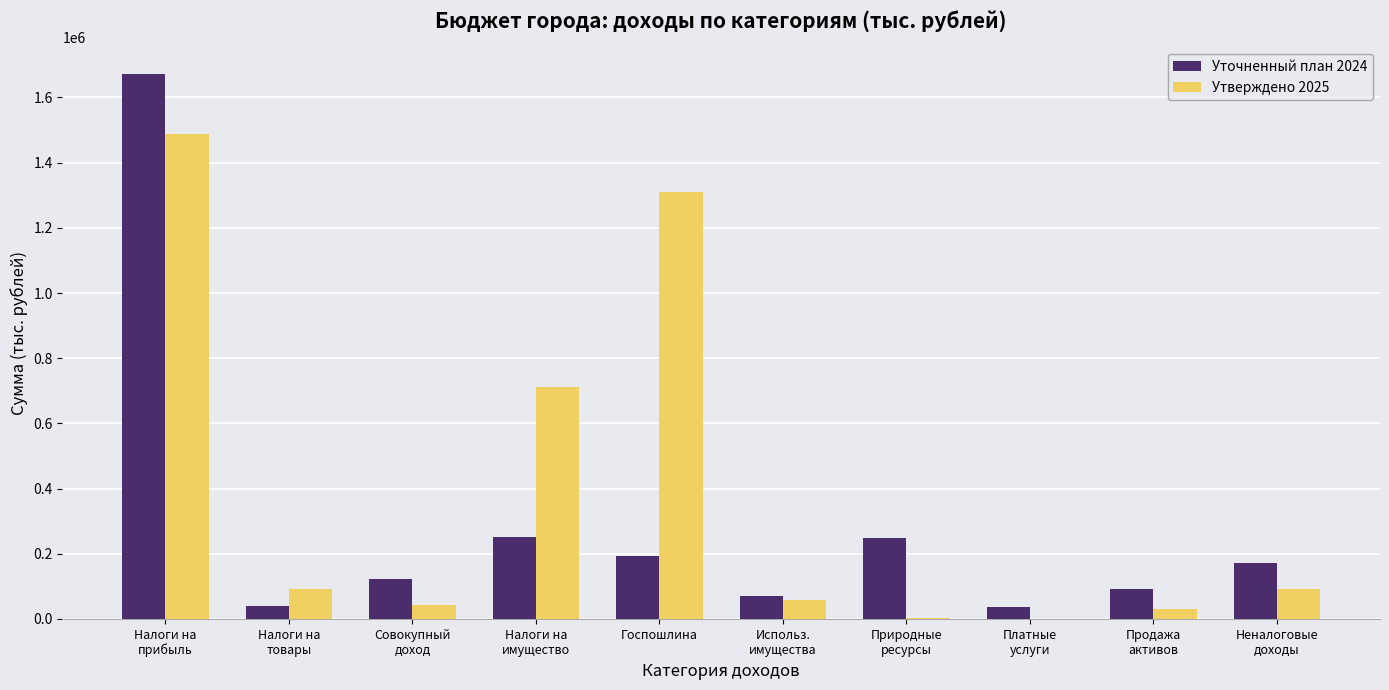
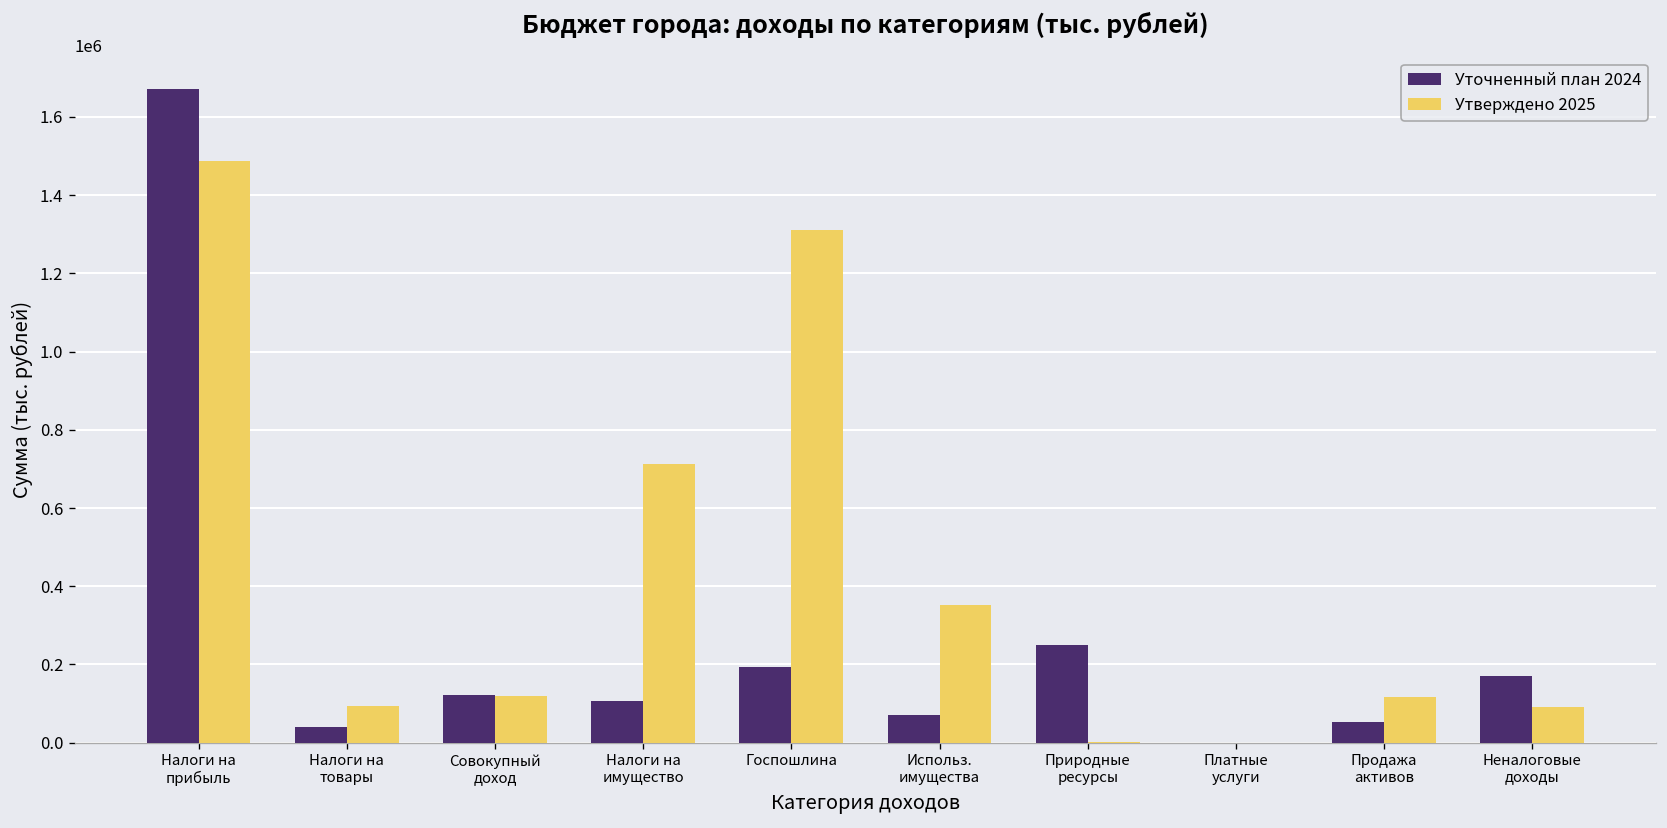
Утверждено 2025, Совокупный доход: 40000 -> 120000
Уточненный план 2024, Налоги на имущество: 250000 -> 110000
Утверждено 2025, Использ. имущества: 60000 -> 350000
Уточненный план 2024, Платные услуги: 40000 -> 0
Уточненный план 2024, Продажа активов: 90000 -> 50000
Утверждено 2025, Продажа активов: 30000 -> 120000
